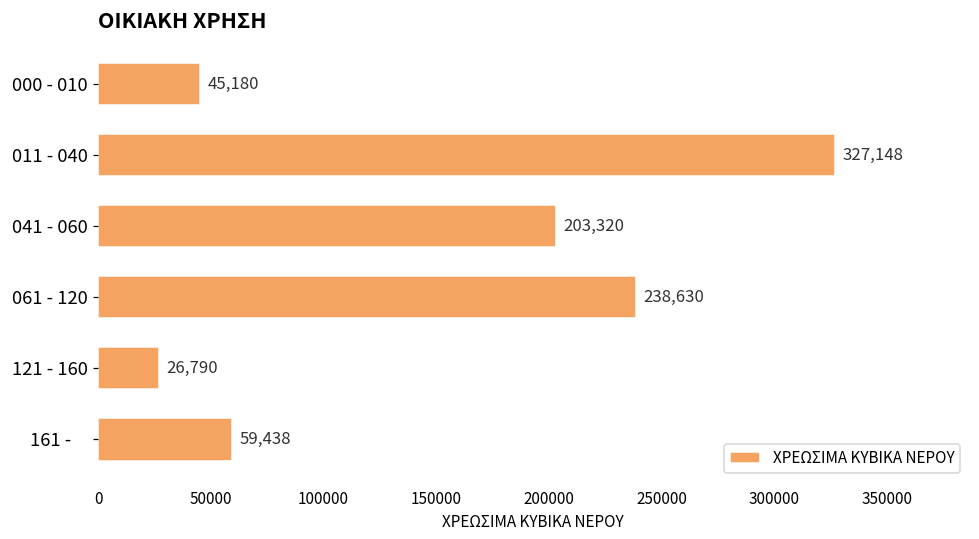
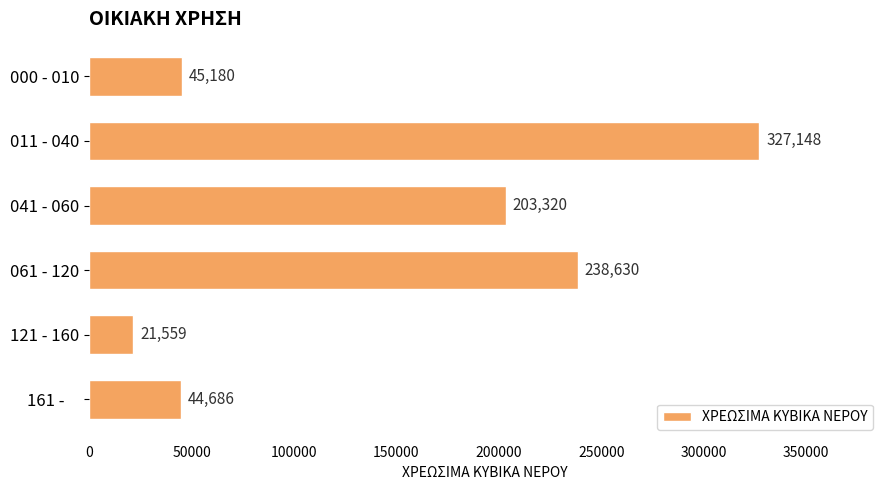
121 - 160: 26,790 -> 21,559
161 -: 59,438 -> 44,686
